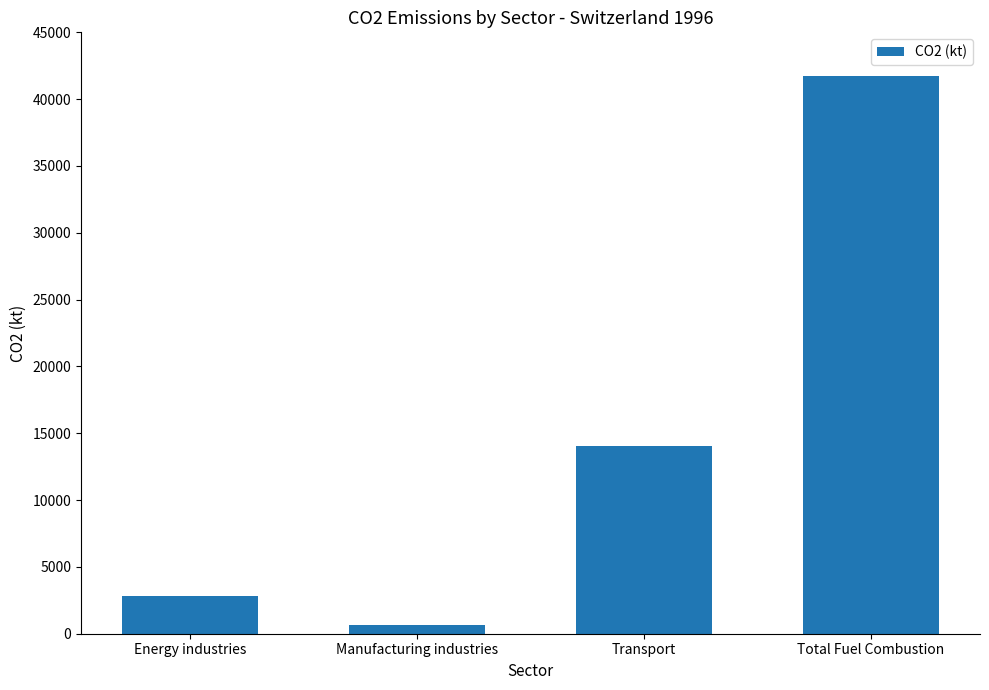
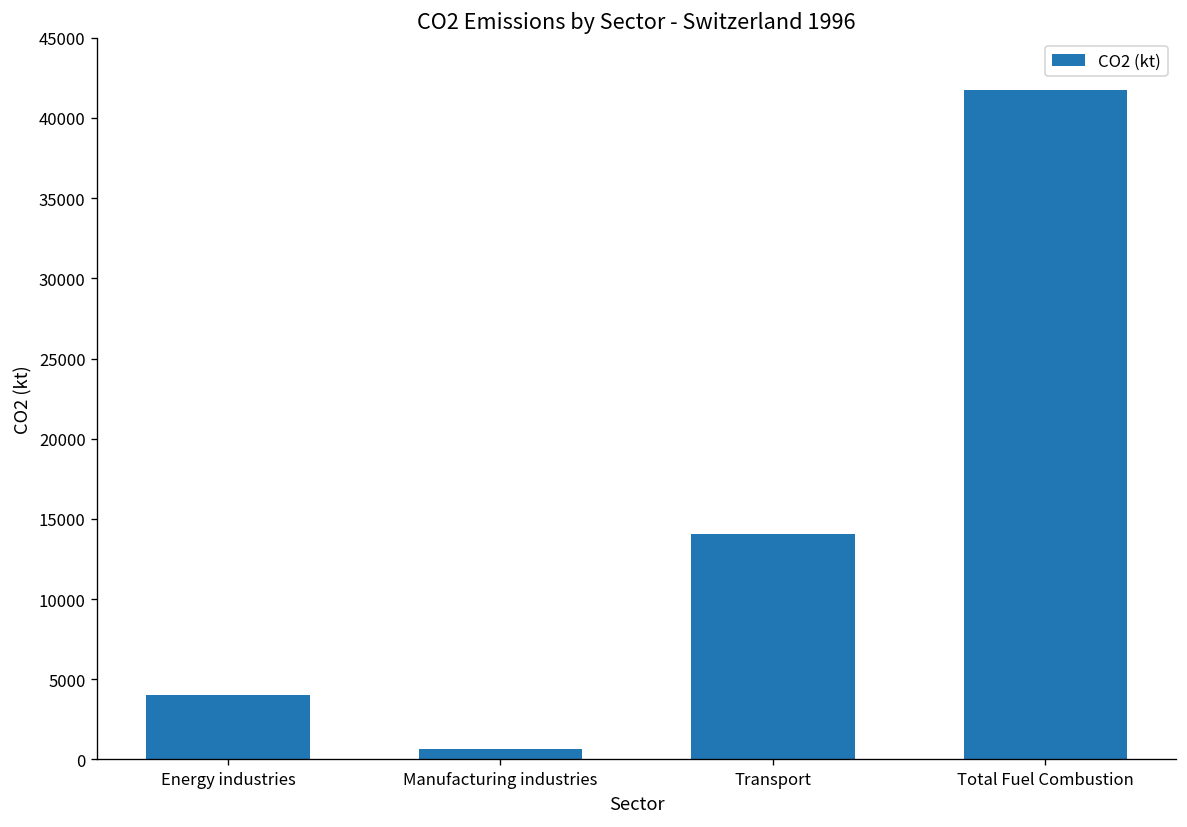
Energy industries: 2800 -> 4000
